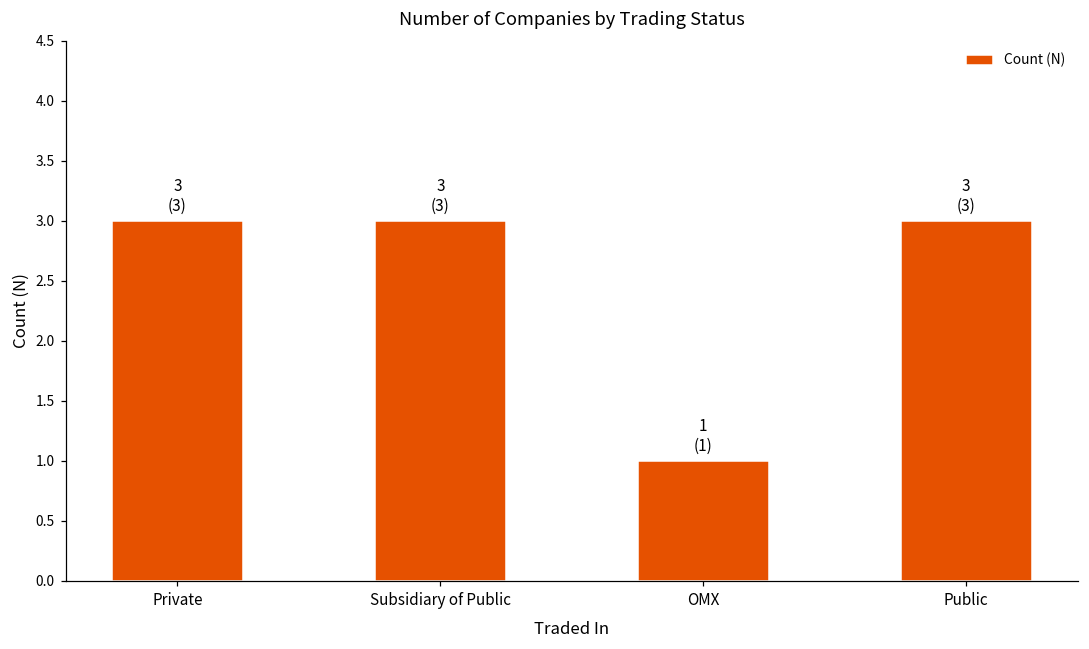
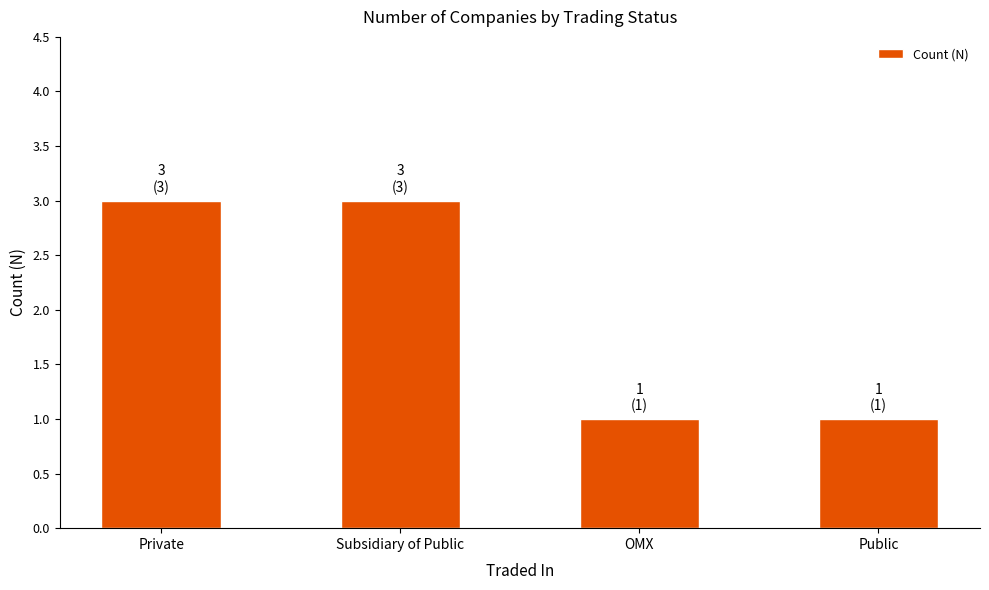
Public: 3 (3) -> 1 (1)
